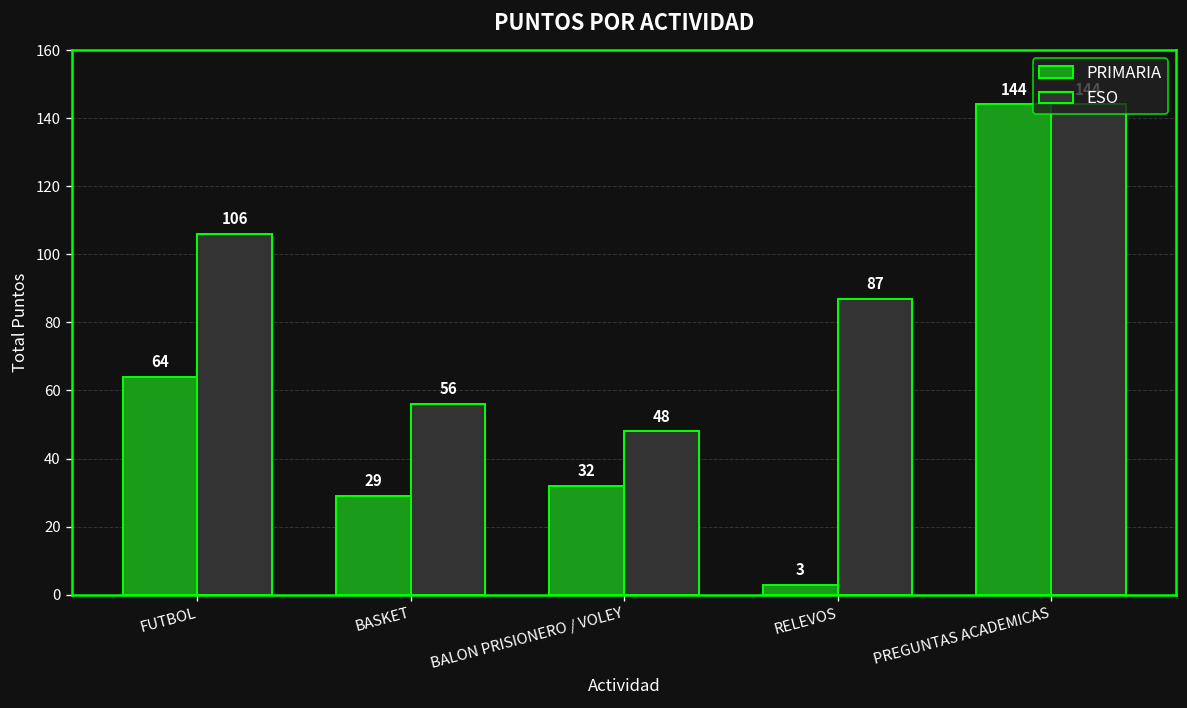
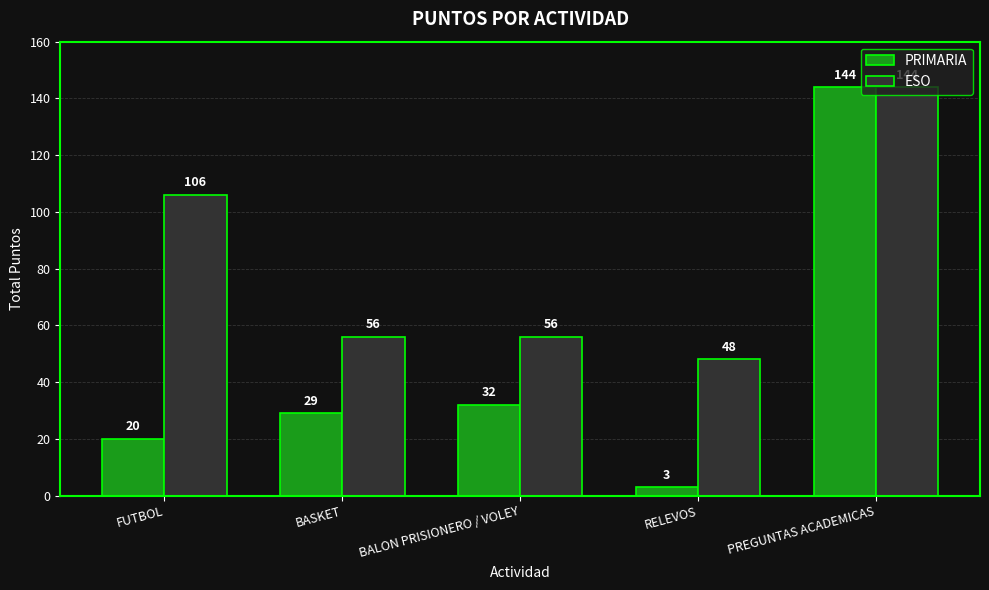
PRIMARIA, FUTBOL: 64 -> 20
ESO, BALON PRISIONERO / VOLEY: 48 -> 56
ESO, RELEVOS: 87 -> 48
